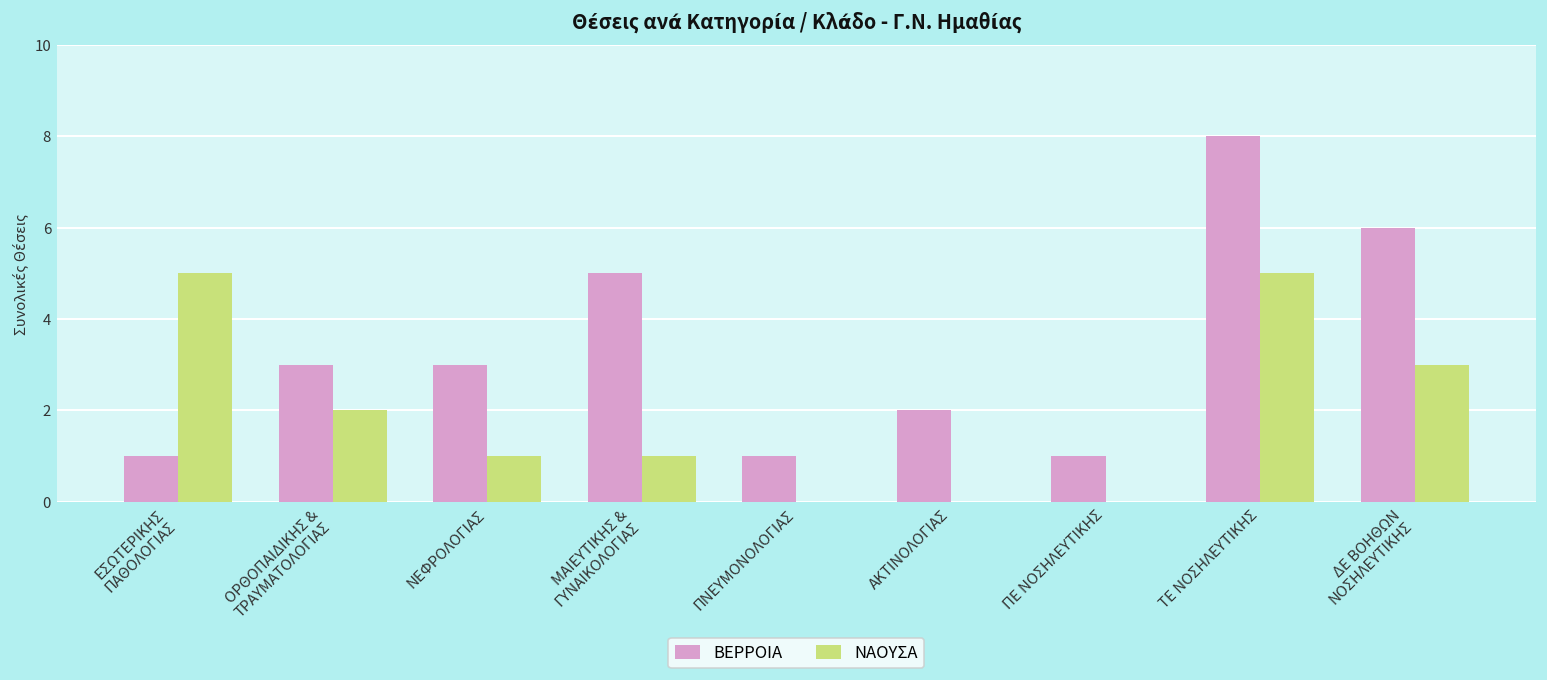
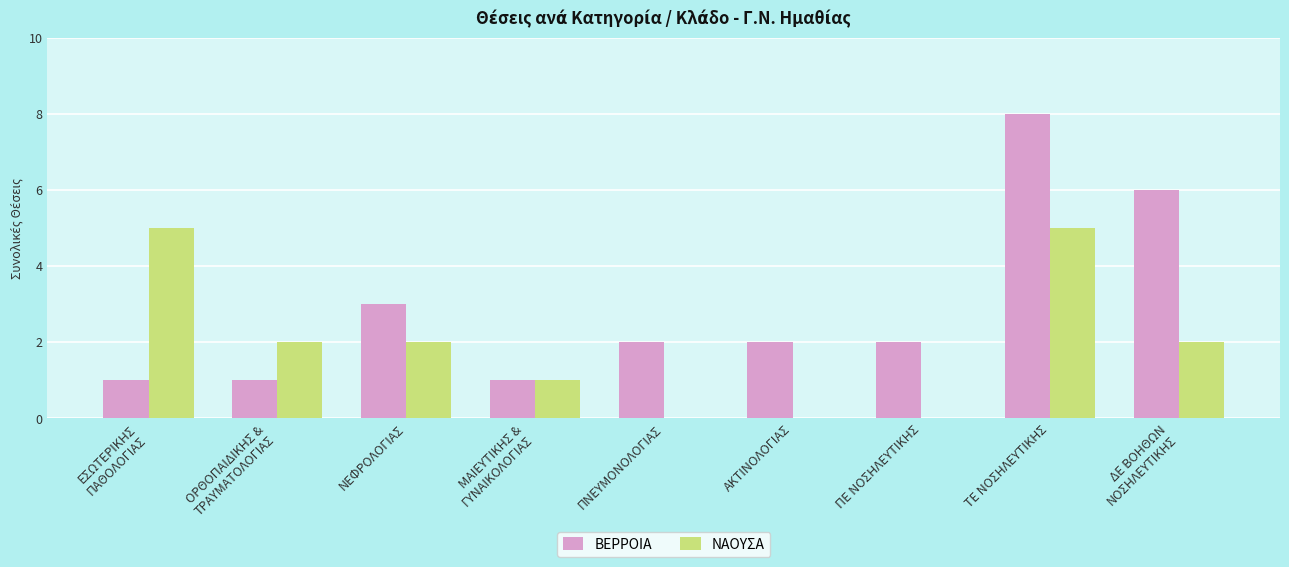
ΒΕΡΡΟΙΑ, ΟΡΘΟΠΑΙΔΙΚΗΣ & ΤΡΑΥΜΑΤΟΛΟΓΙΑΣ: 3 -> 1
ΝΑΟΥΣΑ, ΝΕΦΡΟΛΟΓΙΑΣ: 1 -> 2
ΒΕΡΡΟΙΑ, ΜΑΙΕΥΤΙΚΗΣ & ΓΥΝΑΙΚΟΛΟΓΙΑΣ: 5 -> 1
ΒΕΡΡΟΙΑ, ΠΝΕΥΜΟΝΟΛΟΓΙΑΣ: 1 -> 2
ΒΕΡΡΟΙΑ, ΠΕ ΝΟΣΗΛΕΥΤΙΚΗΣ: 1 -> 2
ΝΑΟΥΣΑ, ΔΕ ΒΟΗΘΩΝ ΝΟΣΗΛΕΥΤΙΚΗΣ: 3 -> 2
